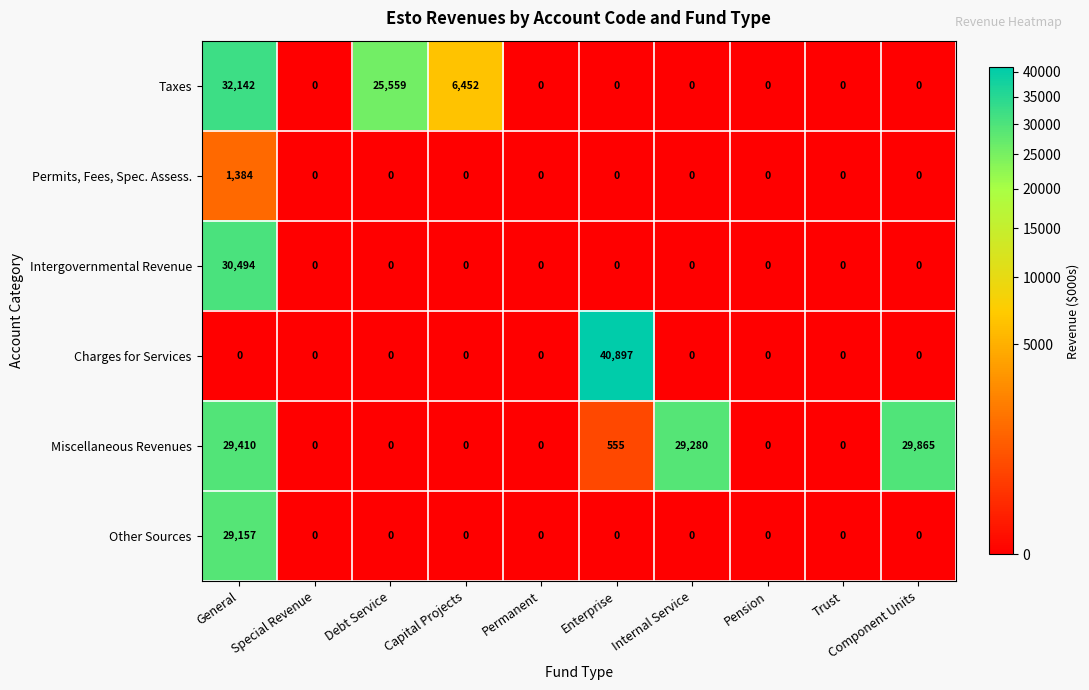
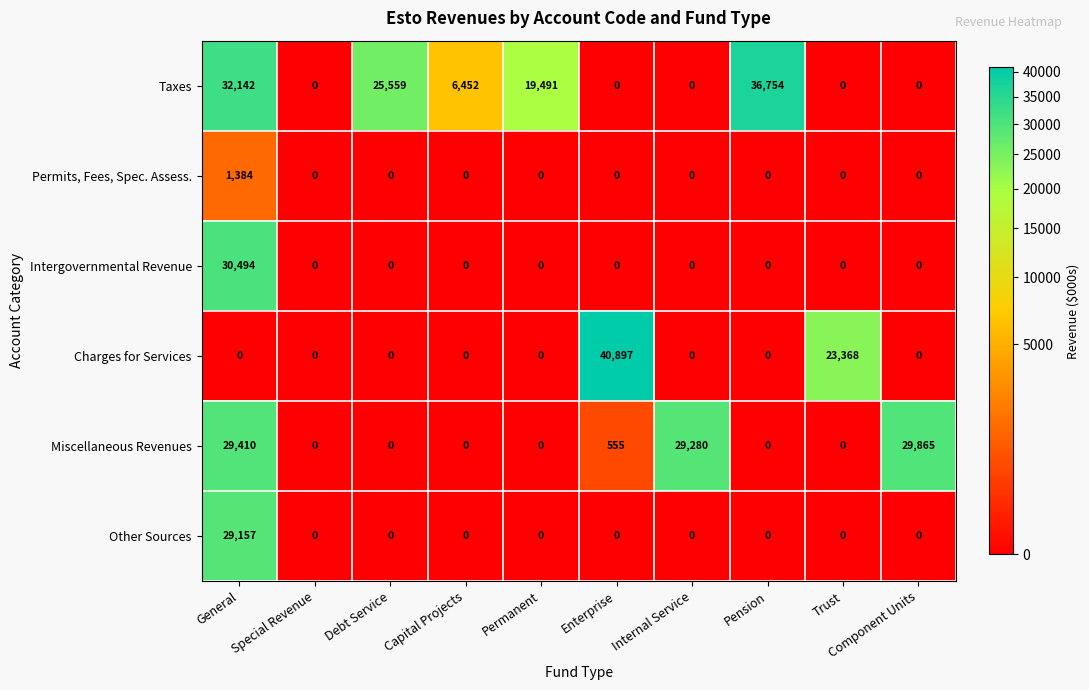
Taxes, Permanent: 0 -> 19,491
Taxes, Pension: 0 -> 36,754
Charges for Services, Trust: 0 -> 23,368
